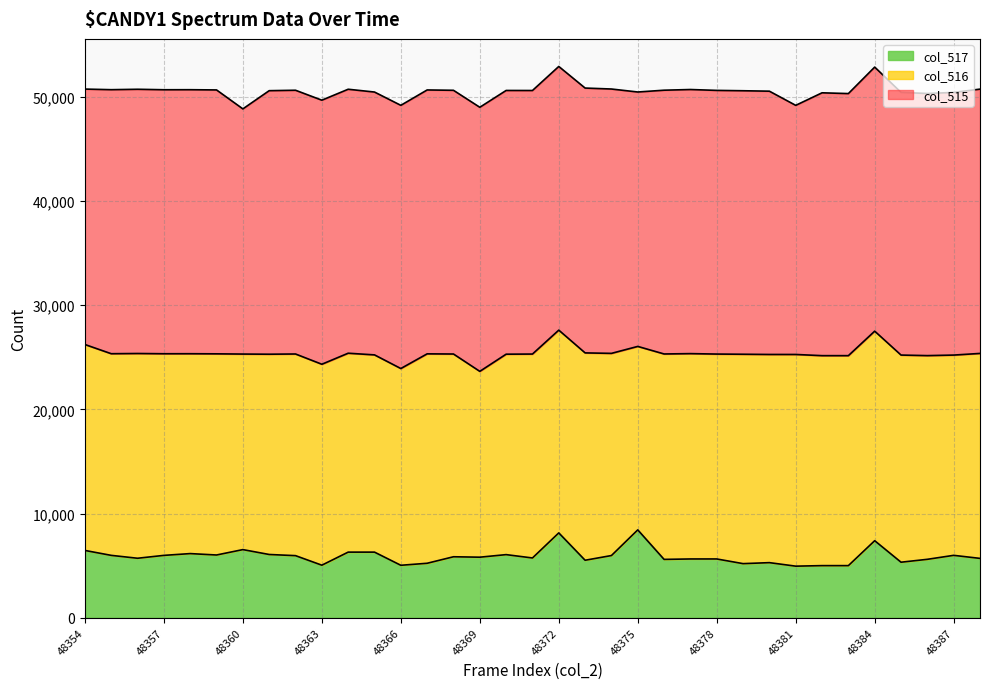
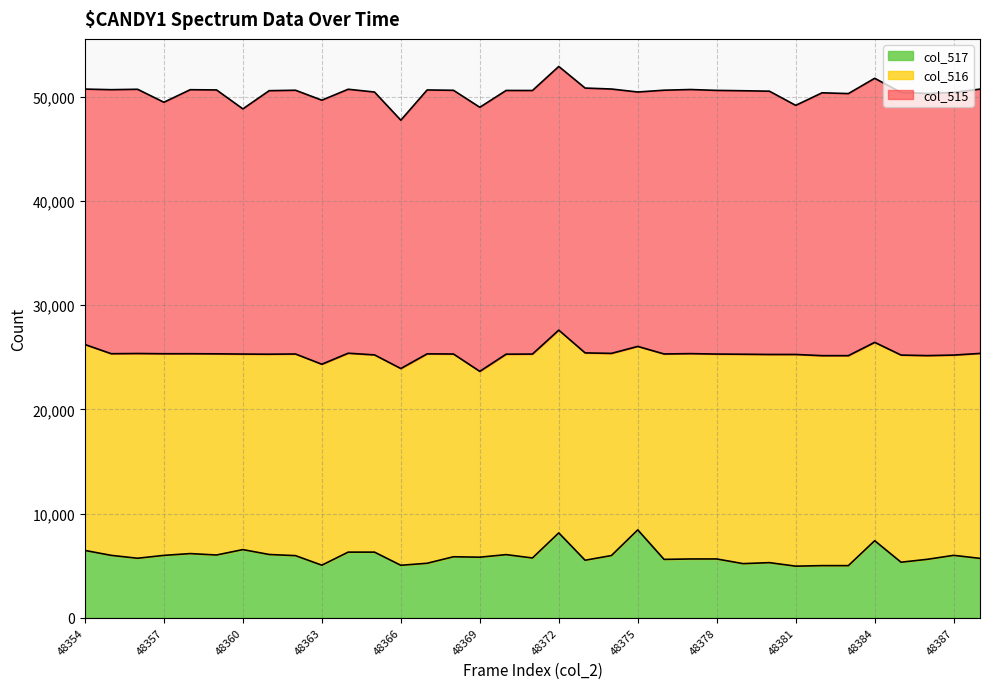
col_515, 48357: 25,300 -> 24,100
col_515, 48366: 25,300 -> 23,800
col_516, 48384: 20,100 -> 19,000
